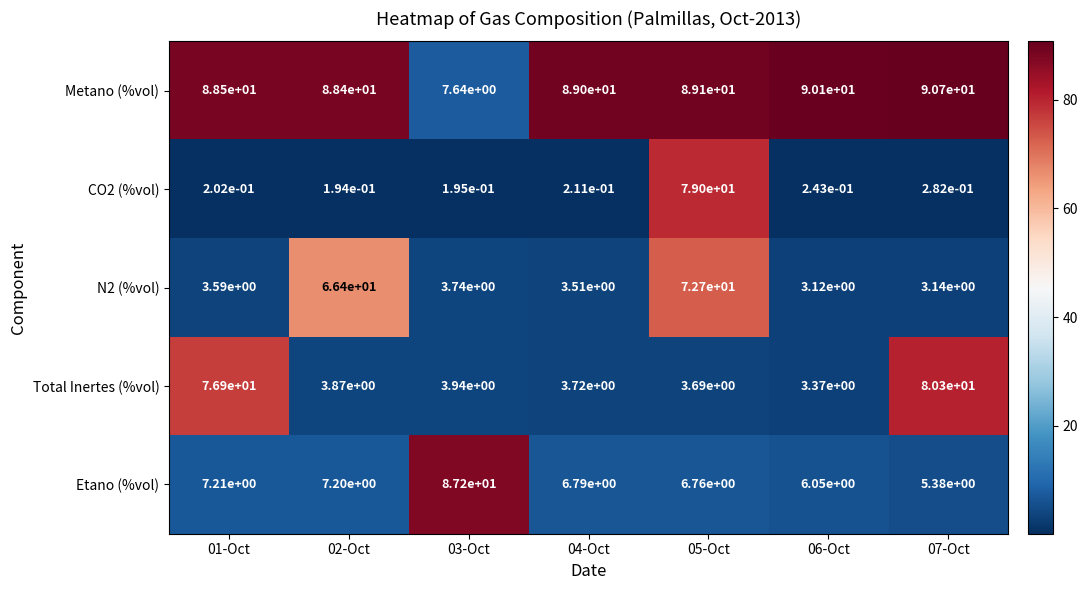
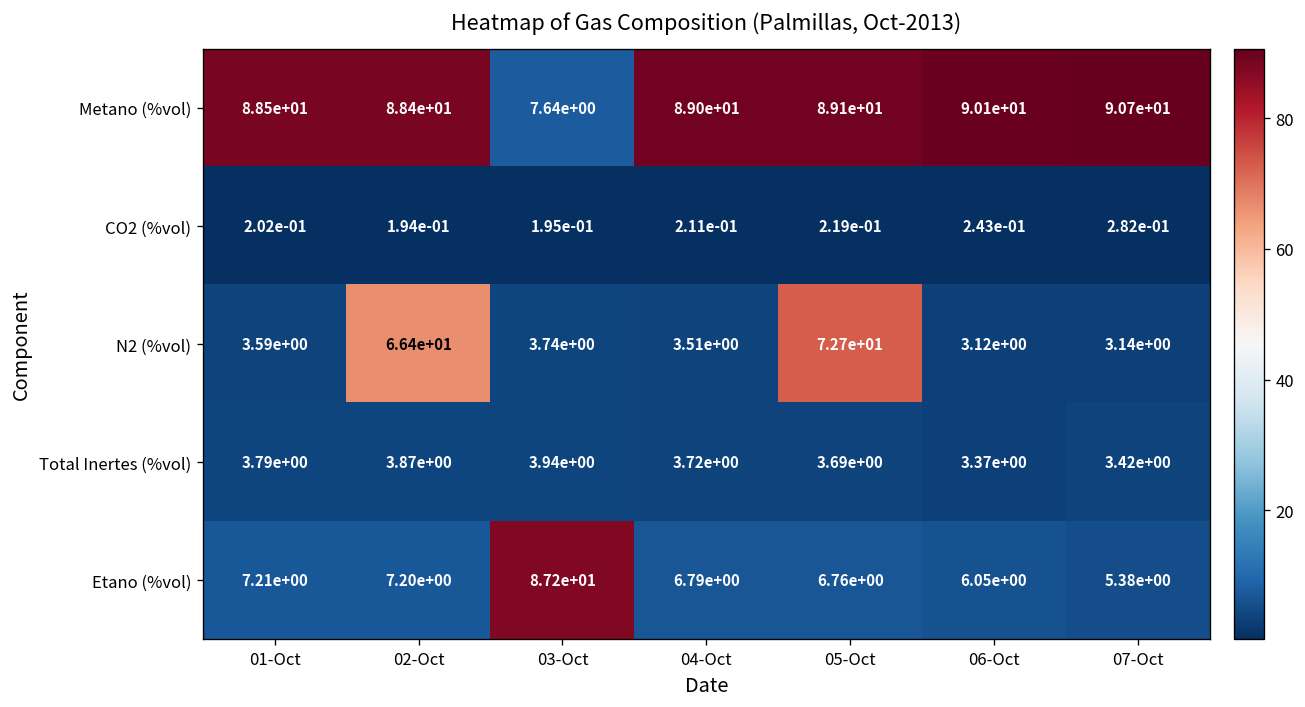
CO2 (%vol), 05-Oct: 7.90e+01 -> 2.19e-01
Total Inertes (%vol), 01-Oct: 7.69e+01 -> 3.79e+00
Total Inertes (%vol), 07-Oct: 8.03e+01 -> 3.42e+00
